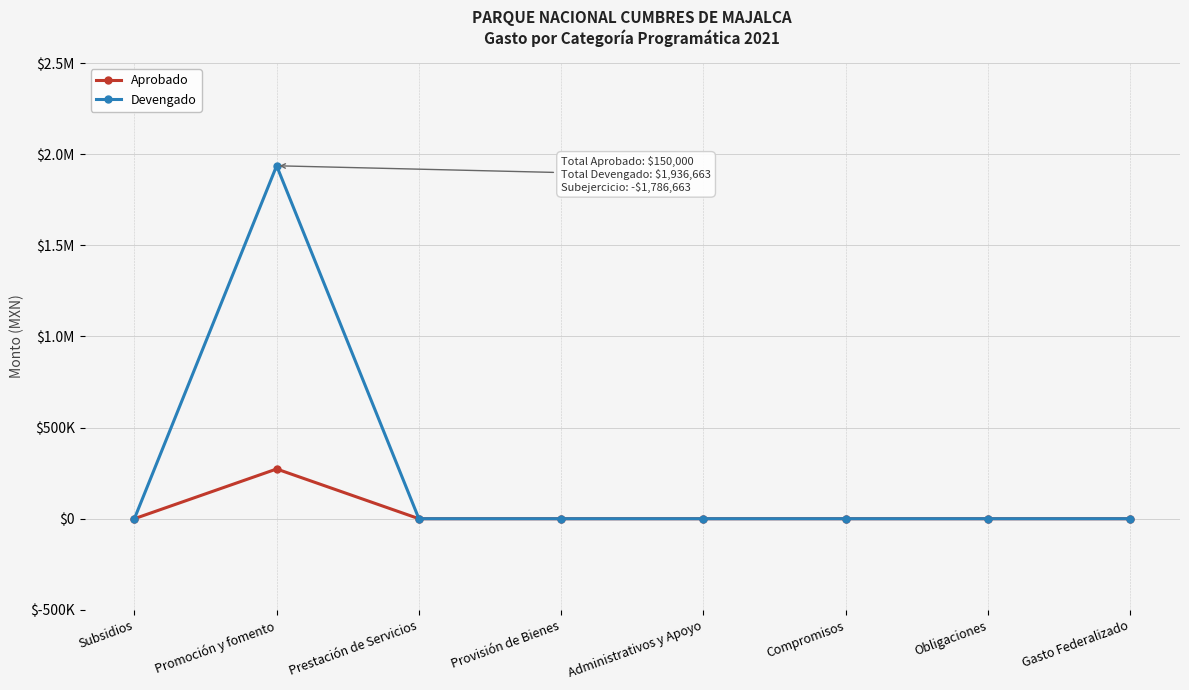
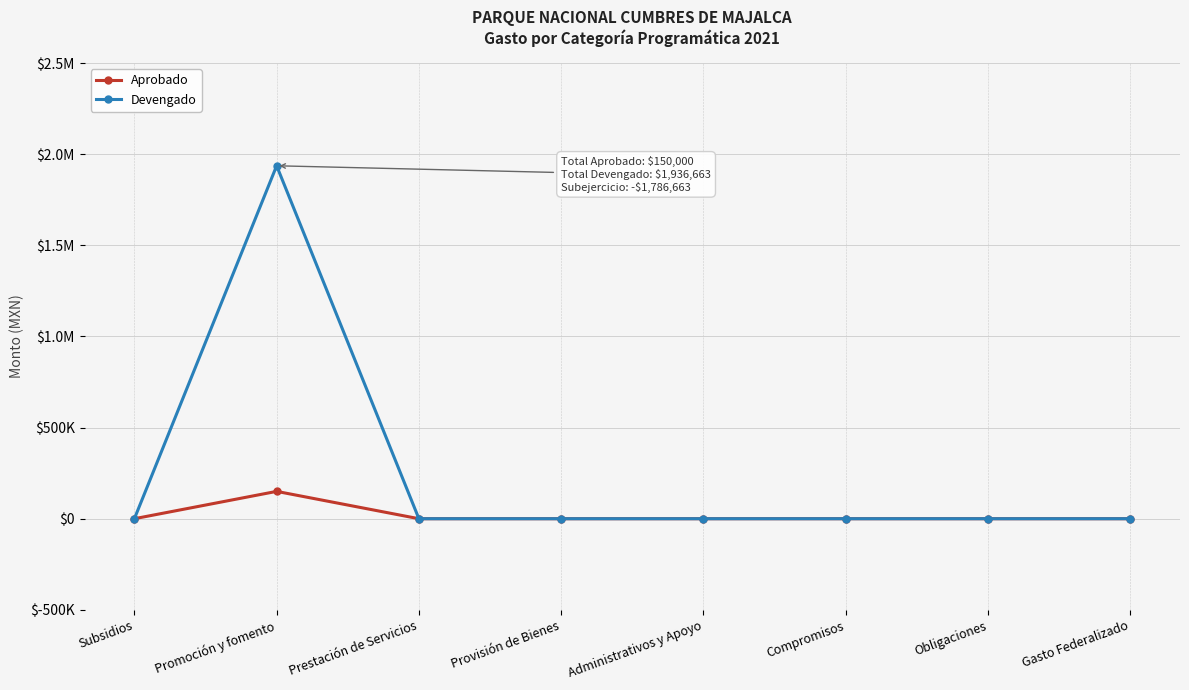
Aprobado, Promoción y fomento: $270000 -> $150000
